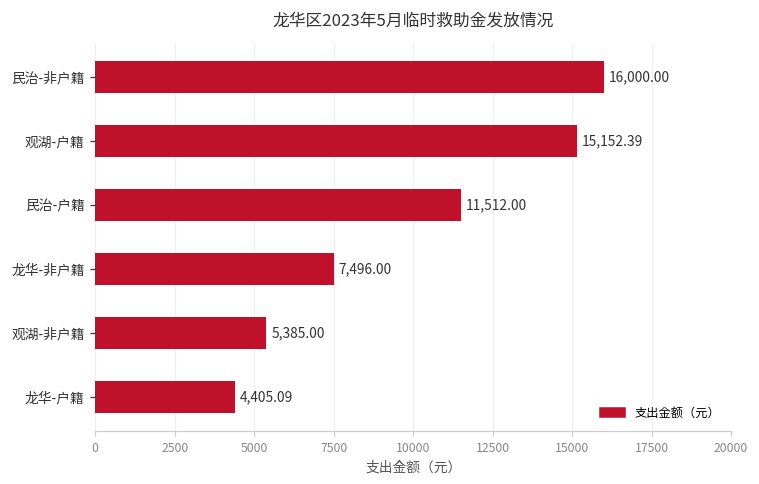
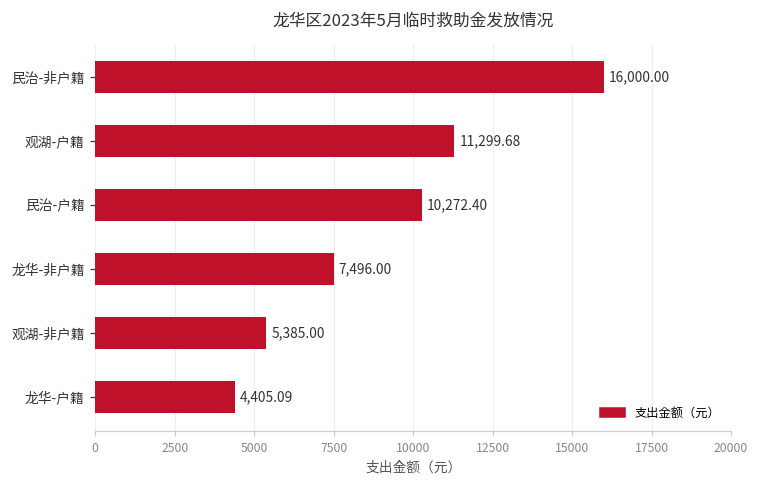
观湖-户籍: 15,152.39 -> 11,299.68
民治-户籍: 11,512.00 -> 10,272.40
